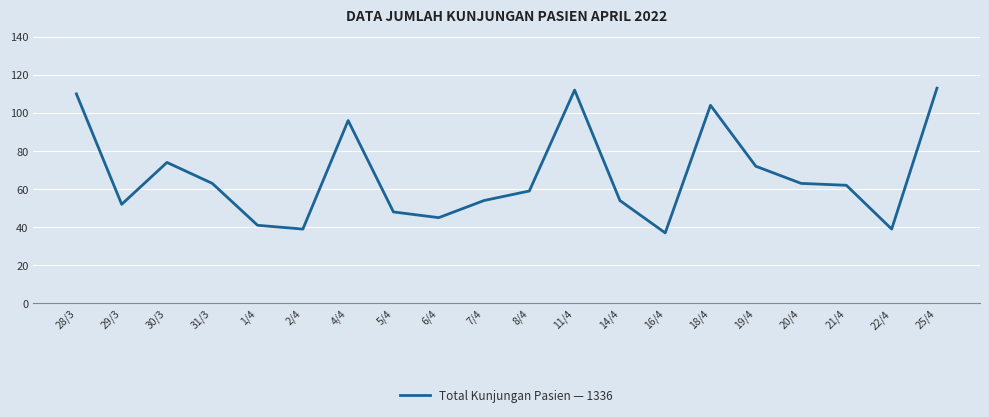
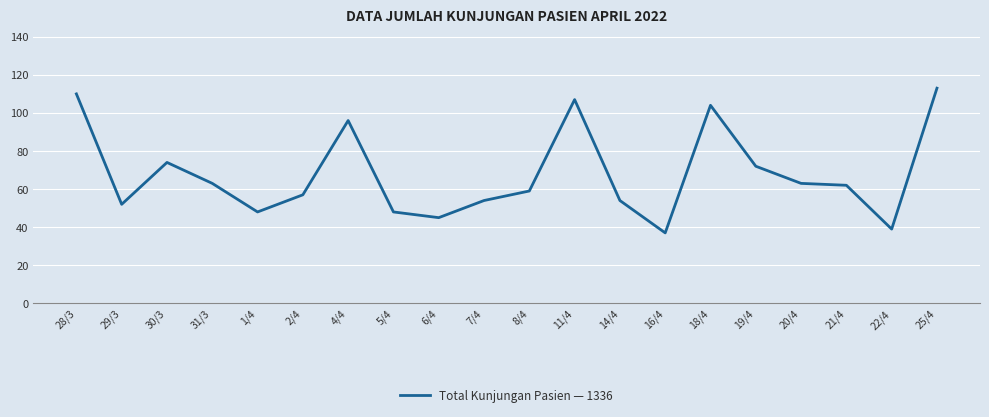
1/4: 41 -> 48
2/4: 39 -> 57
11/4: 112 -> 107
